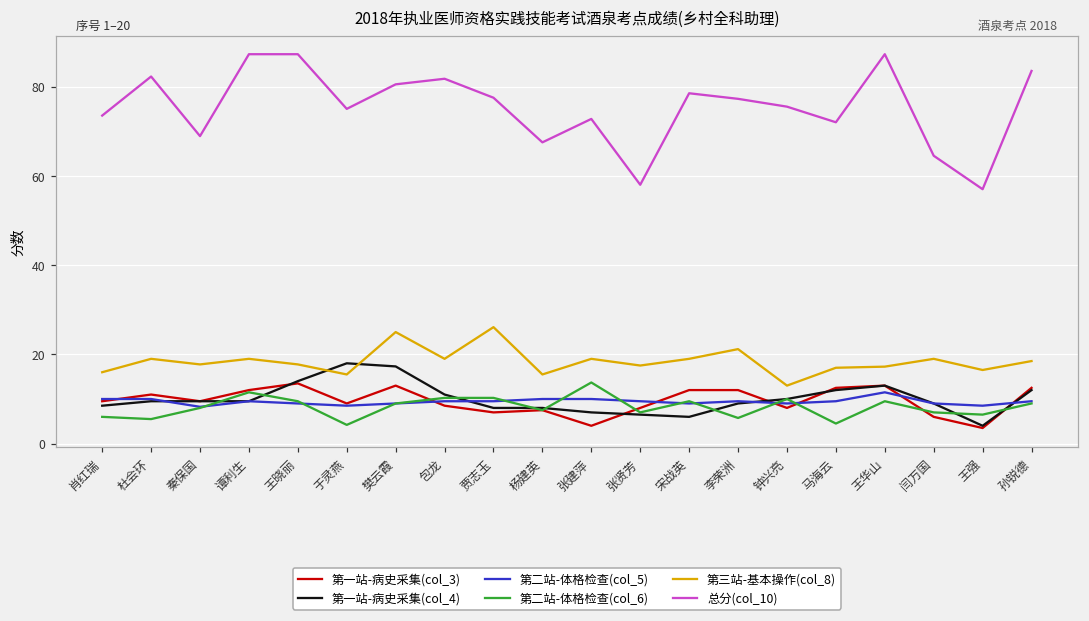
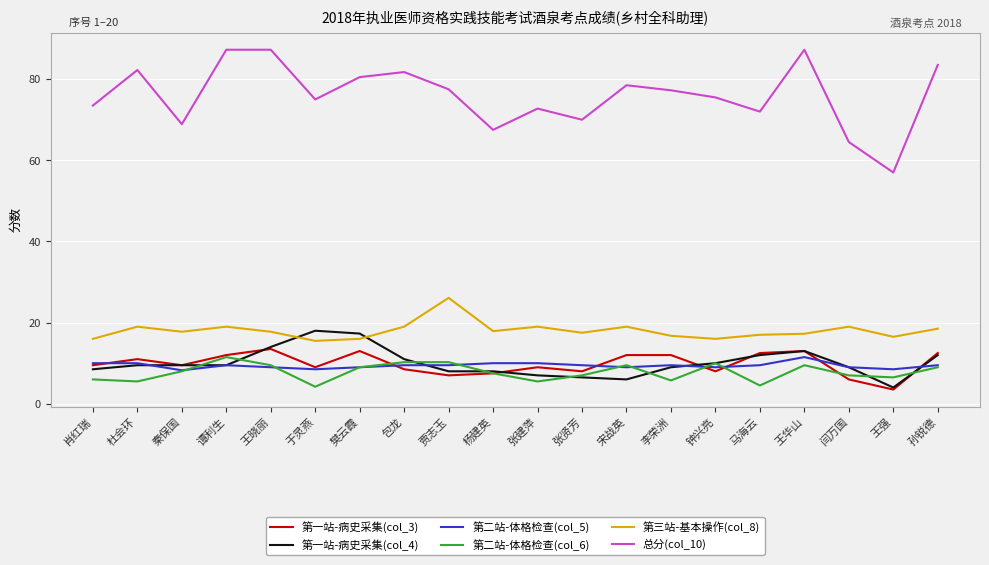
第三站-基本操作(col_8), 樊云霞: 25 -> 16
第三站-基本操作(col_8), 杨建英: 16 -> 18
第一站-病史采集(col_3), 张建萍: 4 -> 9
第二站-体格检查(col_6), 张建萍: 14 -> 6
总分(col_10), 张贤芳: 58 -> 70
第三站-基本操作(col_8), 李荣洲: 21 -> 17
第三站-基本操作(col_8), 钟兴亮: 13 -> 16
